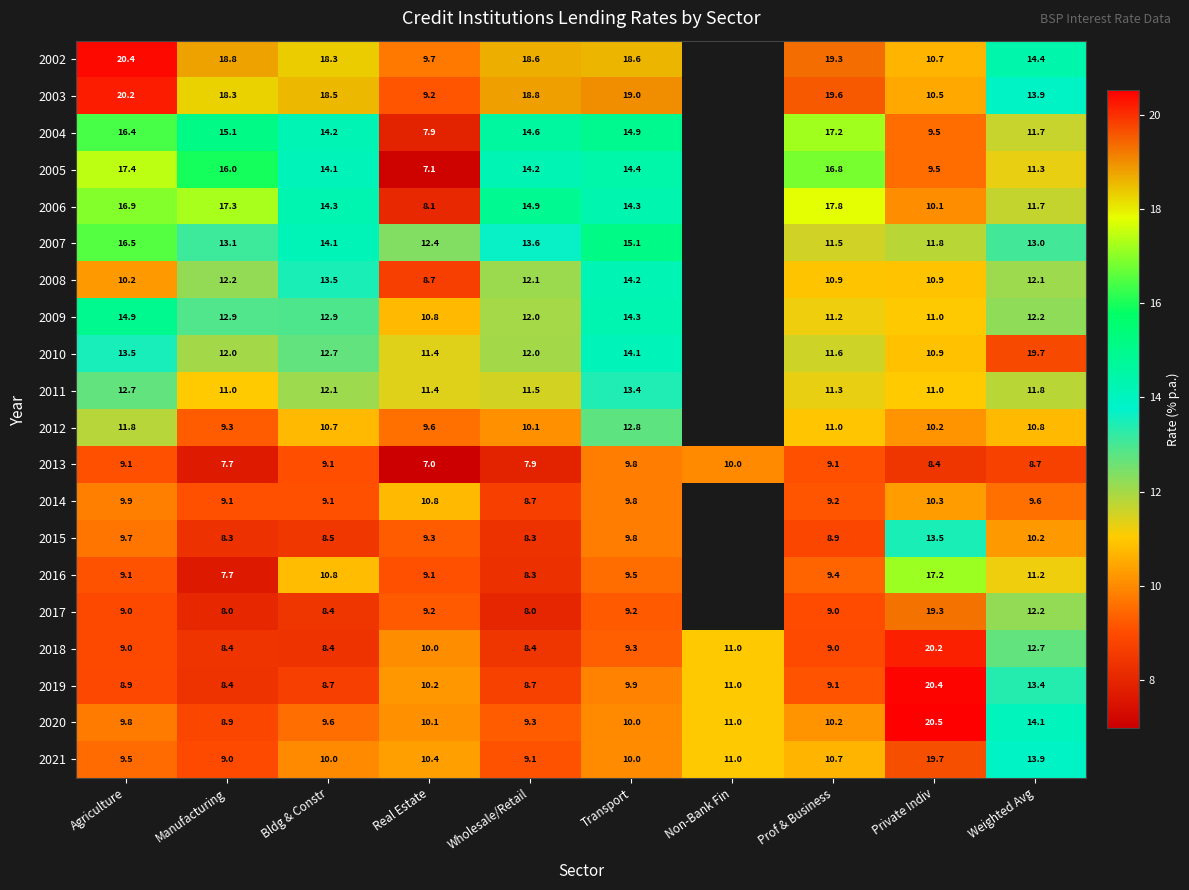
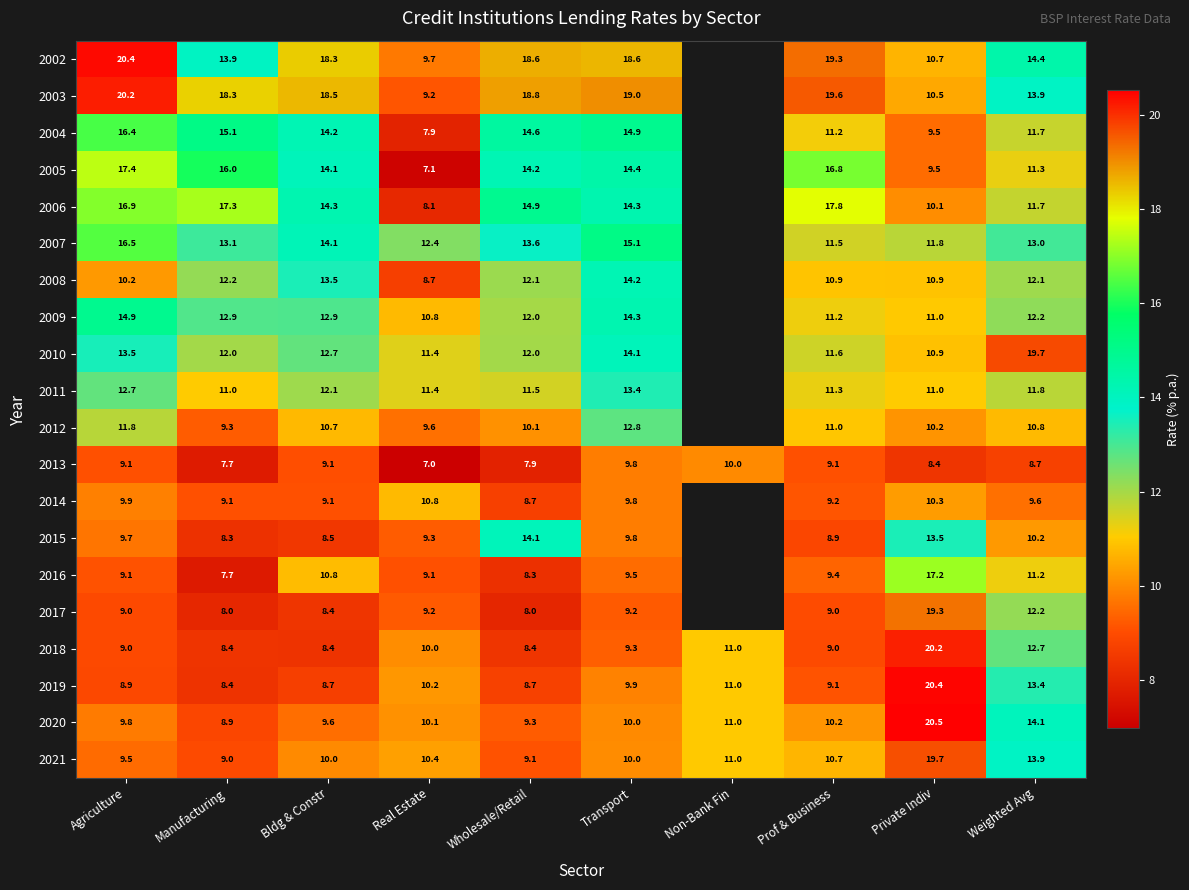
2002, Manufacturing: 18.8 -> 13.9
2004, Prof & Business: 17.2 -> 11.2
2015, Wholesale/Retail: 8.3 -> 14.1
